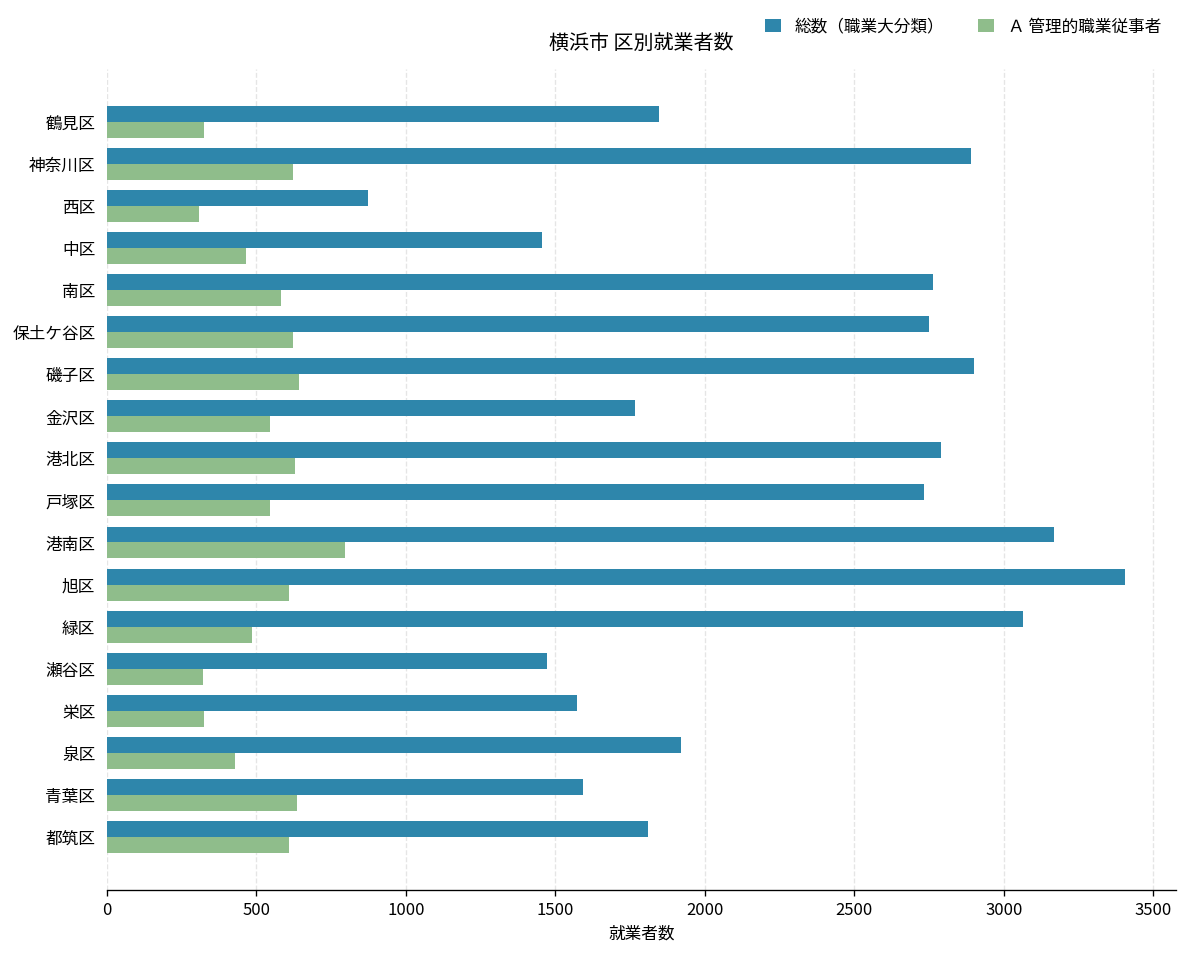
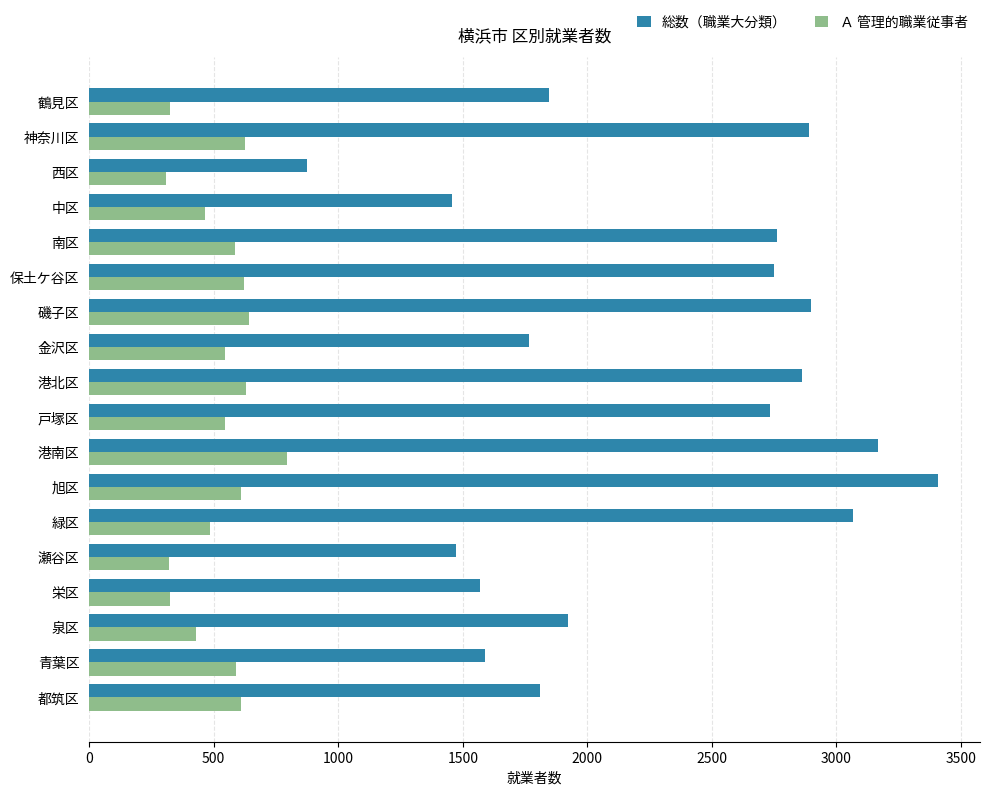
総数（職業大分類）, 港北区: 2790 -> 2860
Ａ 管理的職業従事者, 青葉区: 640 -> 590
